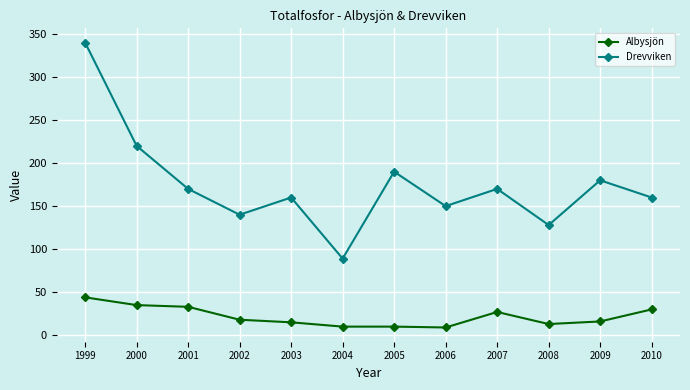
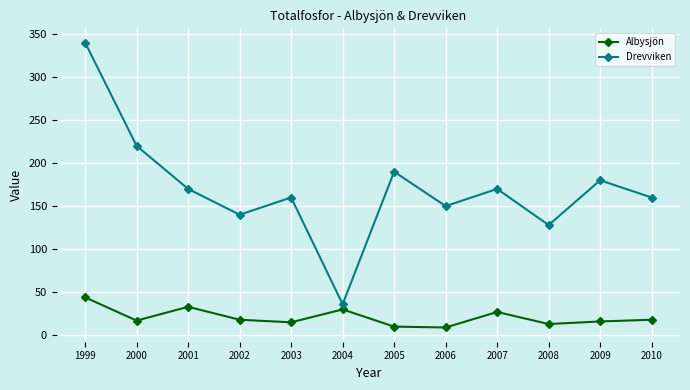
Albysjön, 2000: 40 -> 20
Albysjön, 2004: 10 -> 30
Drevviken, 2004: 90 -> 40
Albysjön, 2010: 30 -> 20
